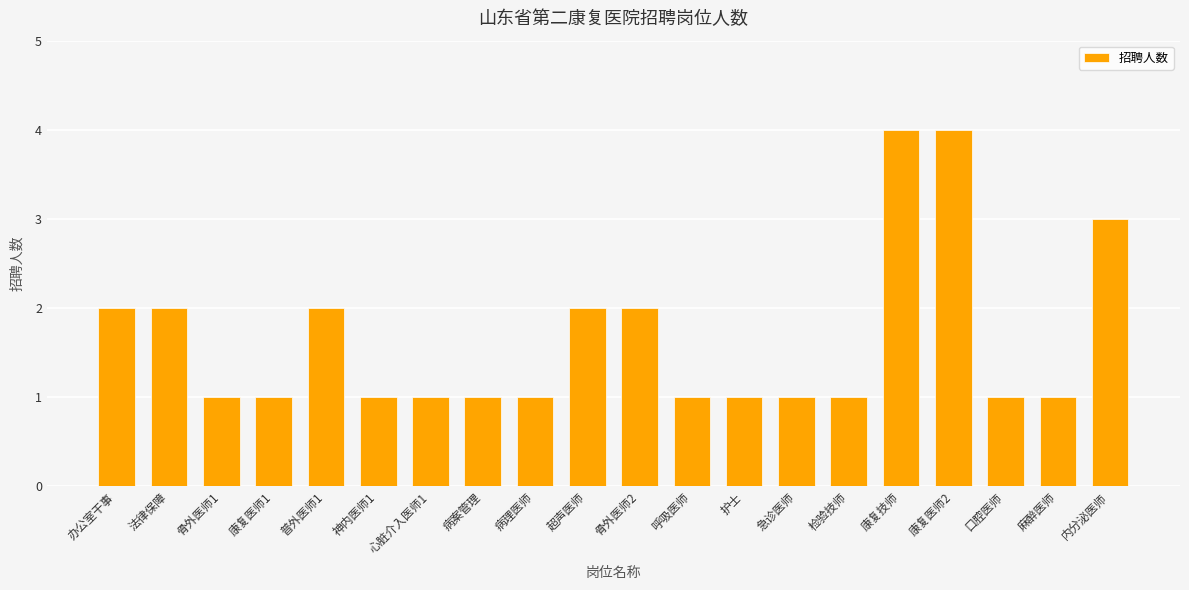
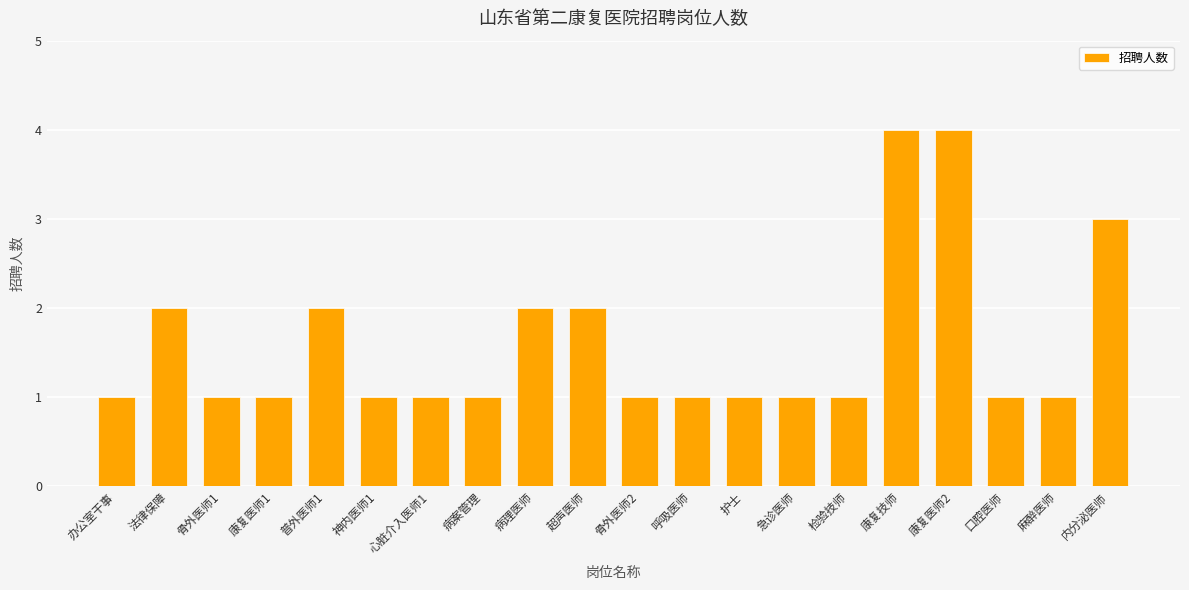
办公室干事: 2 -> 1
病理医师: 1 -> 2
骨外医师2: 2 -> 1
